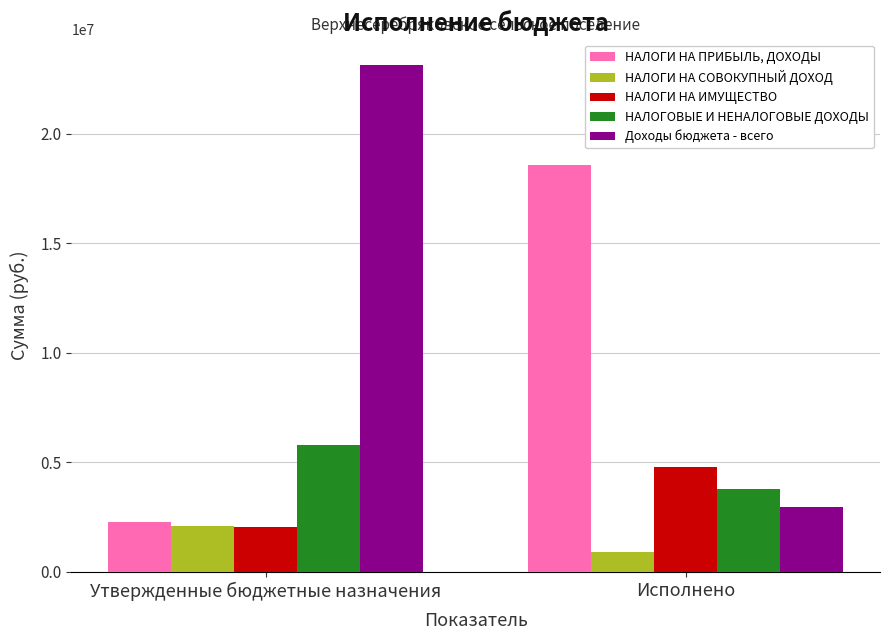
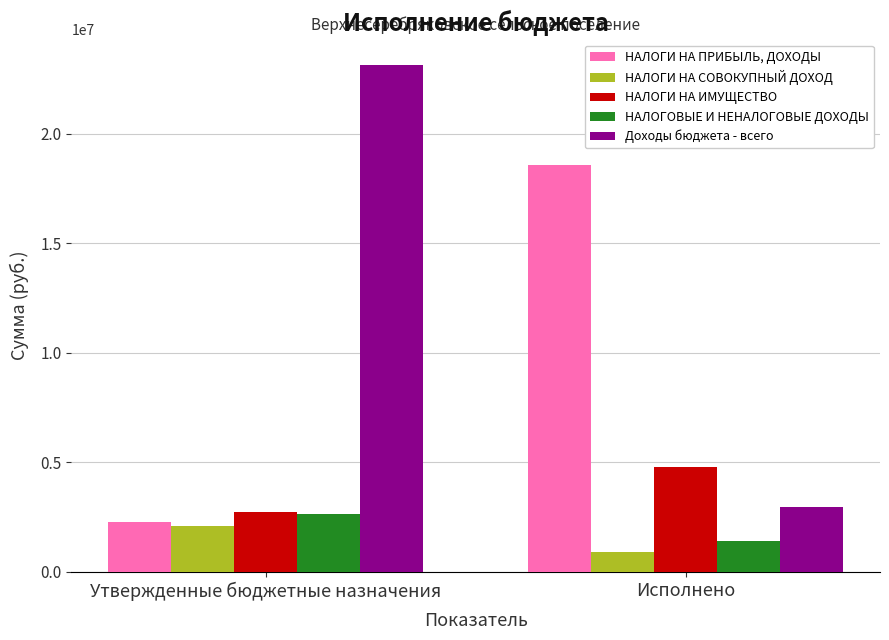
НАЛОГИ НА ИМУЩЕСТВО, Утвержденные бюджетные назначения: 2000000 -> 2700000
НАЛОГОВЫЕ И НЕНАЛОГОВЫЕ ДОХОДЫ, Утвержденные бюджетные назначения: 5800000 -> 2600000
НАЛОГОВЫЕ И НЕНАЛОГОВЫЕ ДОХОДЫ, Исполнено: 3800000 -> 1400000
